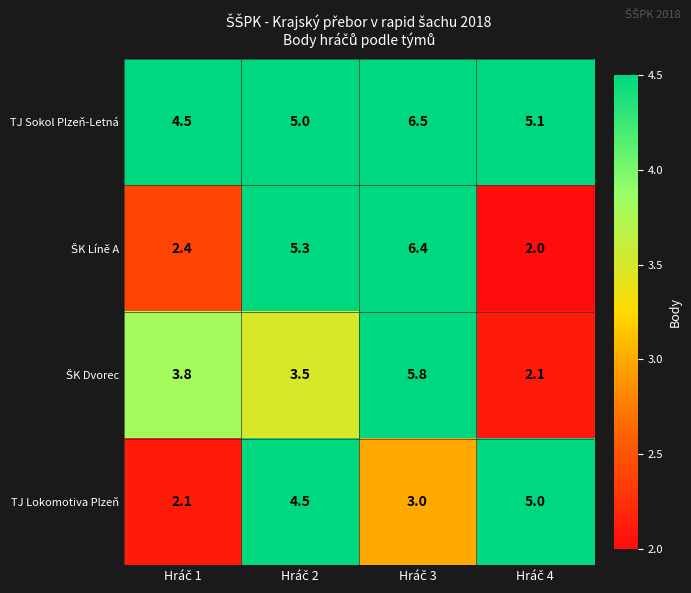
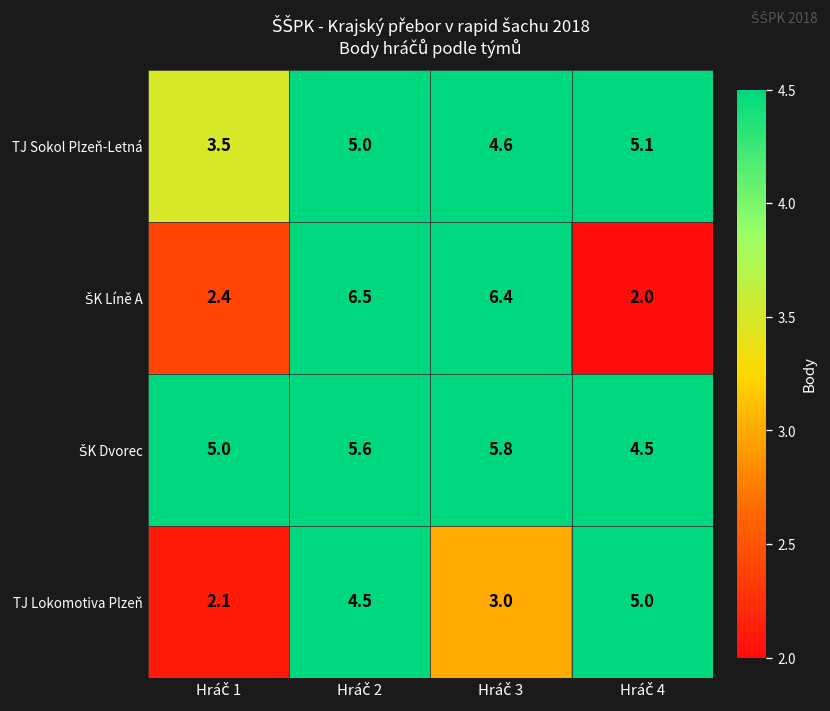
TJ Sokol Plzeň-Letná, Hráč 1: 4.5 -> 3.5
TJ Sokol Plzeň-Letná, Hráč 3: 6.5 -> 4.6
ŠK Líně A, Hráč 2: 5.3 -> 6.5
ŠK Dvorec, Hráč 1: 3.8 -> 5.0
ŠK Dvorec, Hráč 2: 3.5 -> 5.6
ŠK Dvorec, Hráč 4: 2.1 -> 4.5
